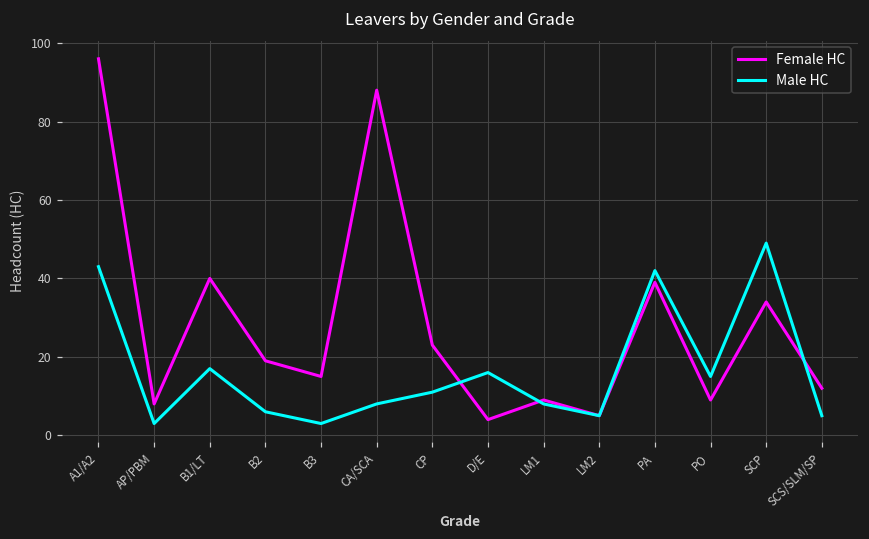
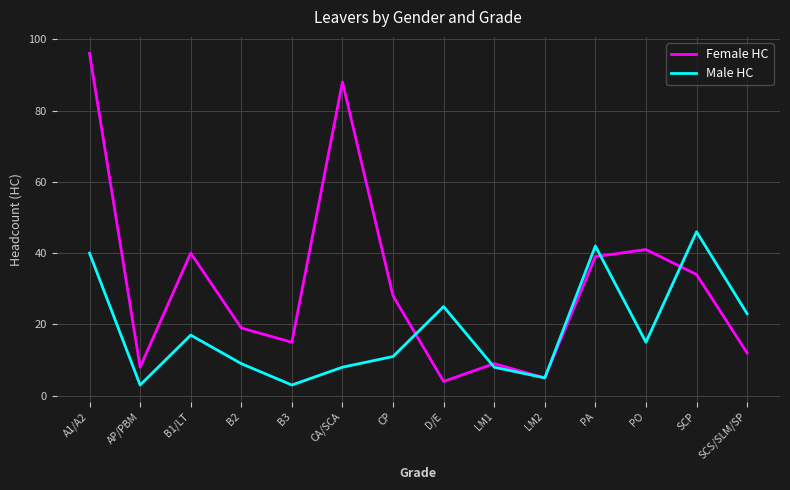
Male HC, A1/A2: 43 -> 40
Male HC, B2: 6 -> 9
Female HC, CP: 23 -> 28
Male HC, D/E: 16 -> 25
Female HC, PO: 9 -> 41
Male HC, SCP: 49 -> 46
Male HC, SCS/SLM/SP: 5 -> 23
